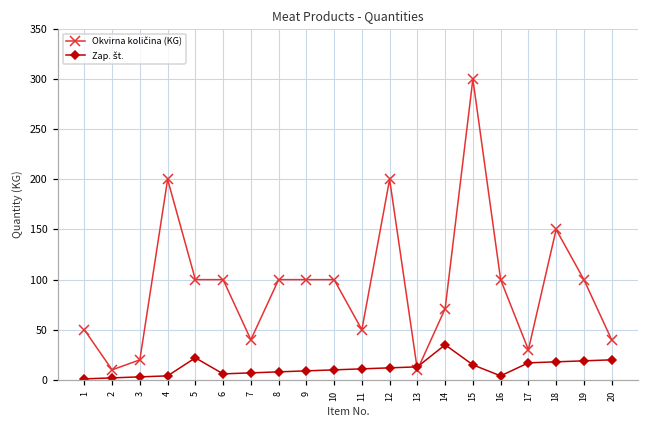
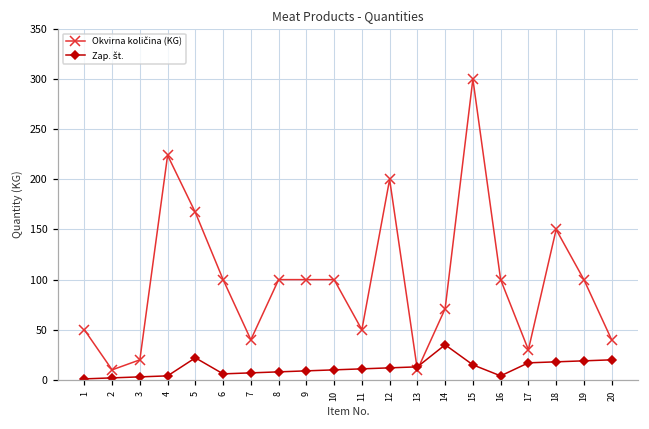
Okvirna količina (KG), 4: 200 -> 220
Okvirna količina (KG), 5: 100 -> 170
